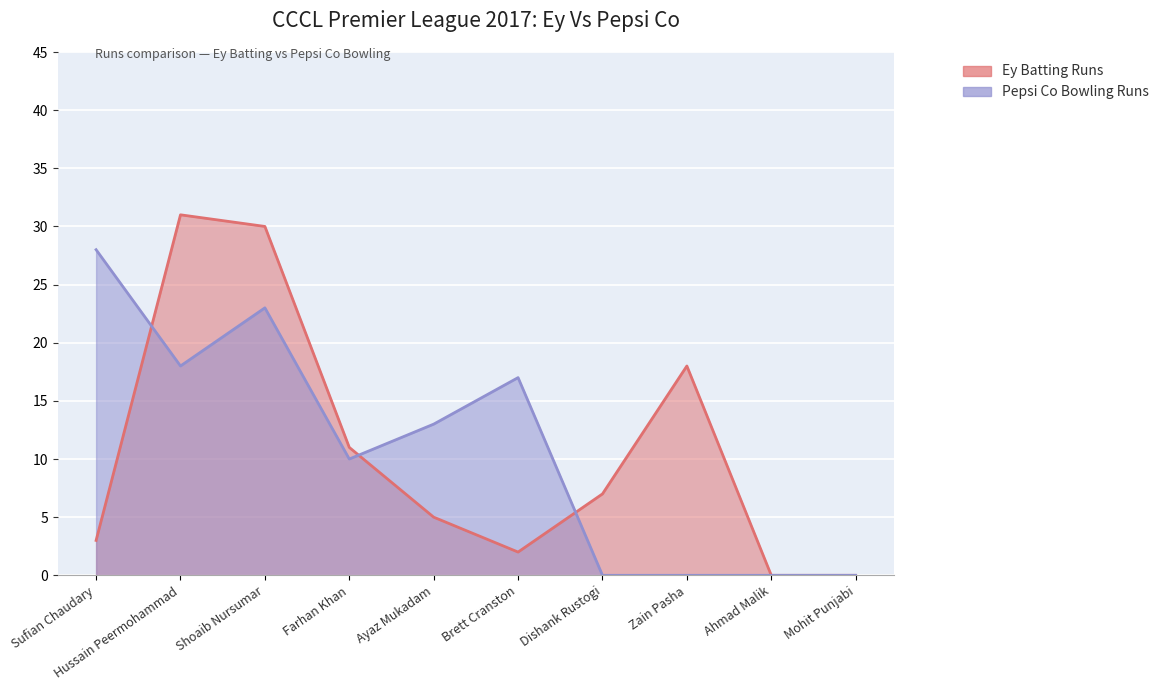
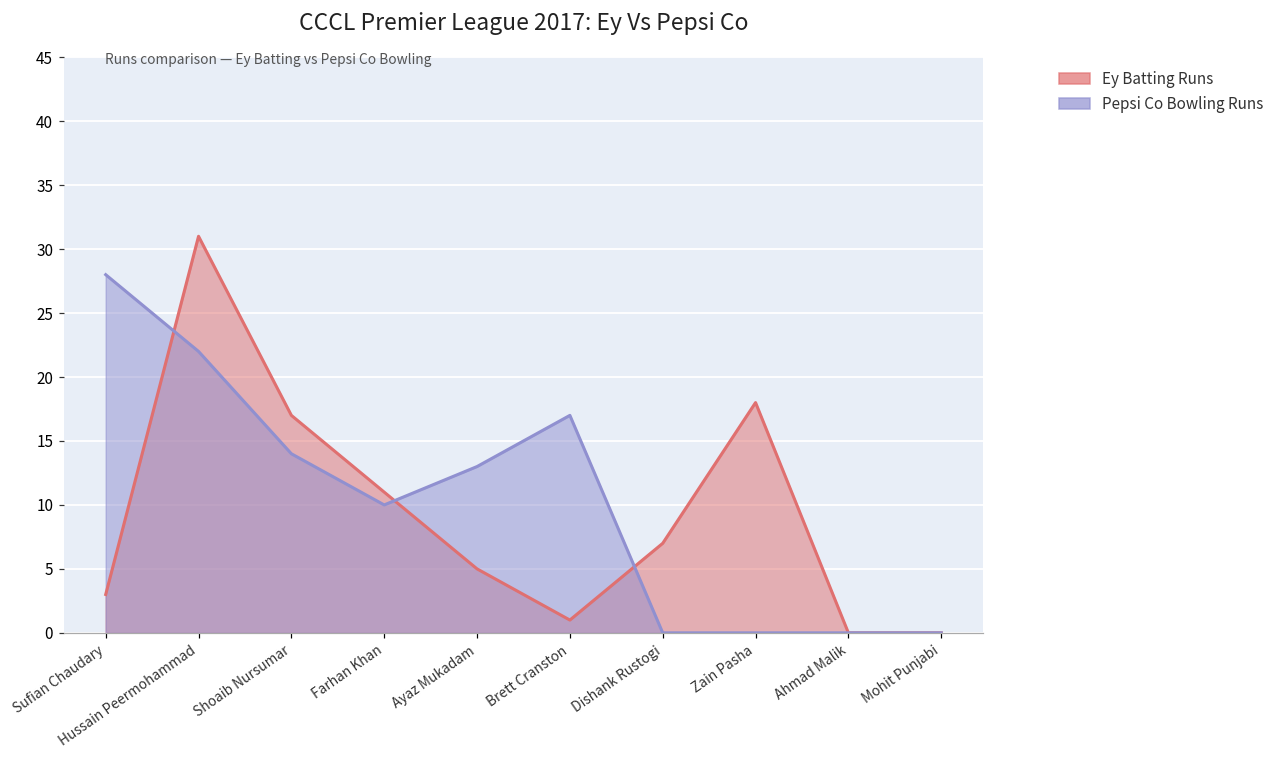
Pepsi Co Bowling Runs, Hussain Peermohammad: 18 -> 22
Ey Batting Runs, Shoaib Nursumar: 30 -> 17
Pepsi Co Bowling Runs, Shoaib Nursumar: 23 -> 14
Ey Batting Runs, Brett Cranston: 2 -> 1
